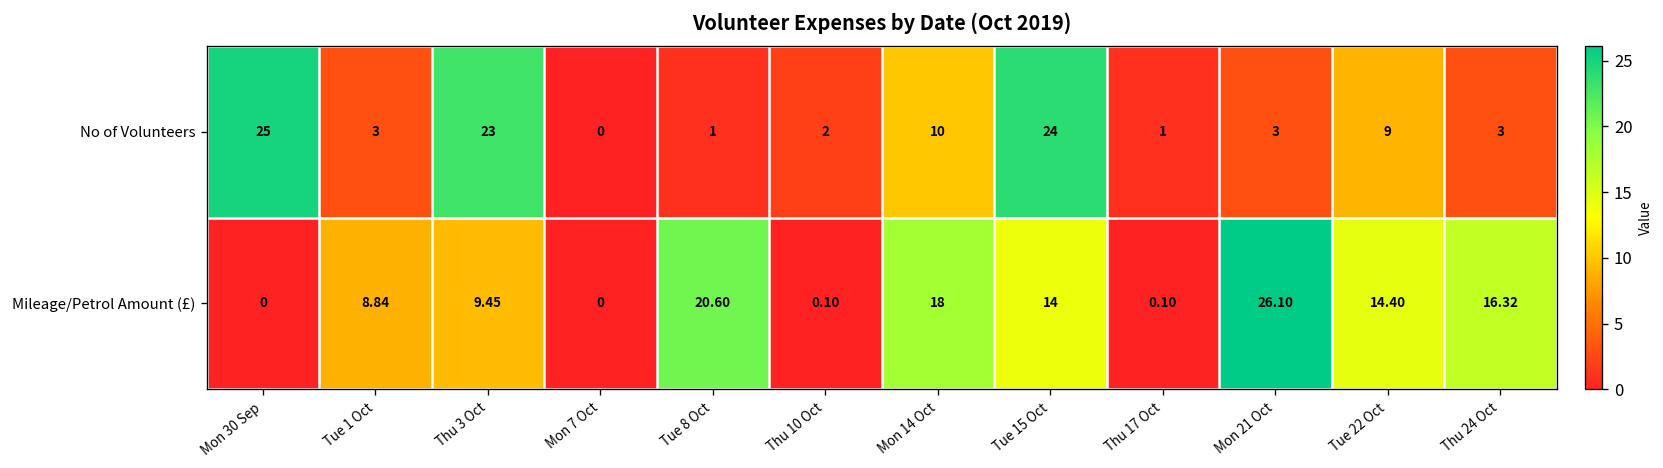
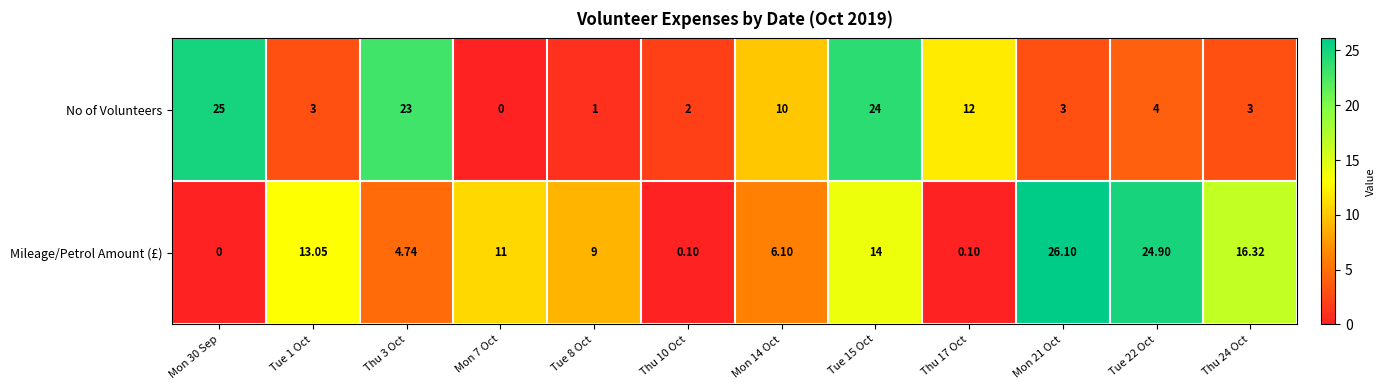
No of Volunteers, Thu 17 Oct: 1 -> 12
No of Volunteers, Tue 22 Oct: 9 -> 4
Mileage/Petrol Amount (£), Tue 1 Oct: 8.84 -> 13.05
Mileage/Petrol Amount (£), Thu 3 Oct: 9.45 -> 4.74
Mileage/Petrol Amount (£), Mon 7 Oct: 0 -> 11
Mileage/Petrol Amount (£), Tue 8 Oct: 20.60 -> 9
Mileage/Petrol Amount (£), Mon 14 Oct: 18 -> 6.10
Mileage/Petrol Amount (£), Tue 22 Oct: 14.40 -> 24.90
